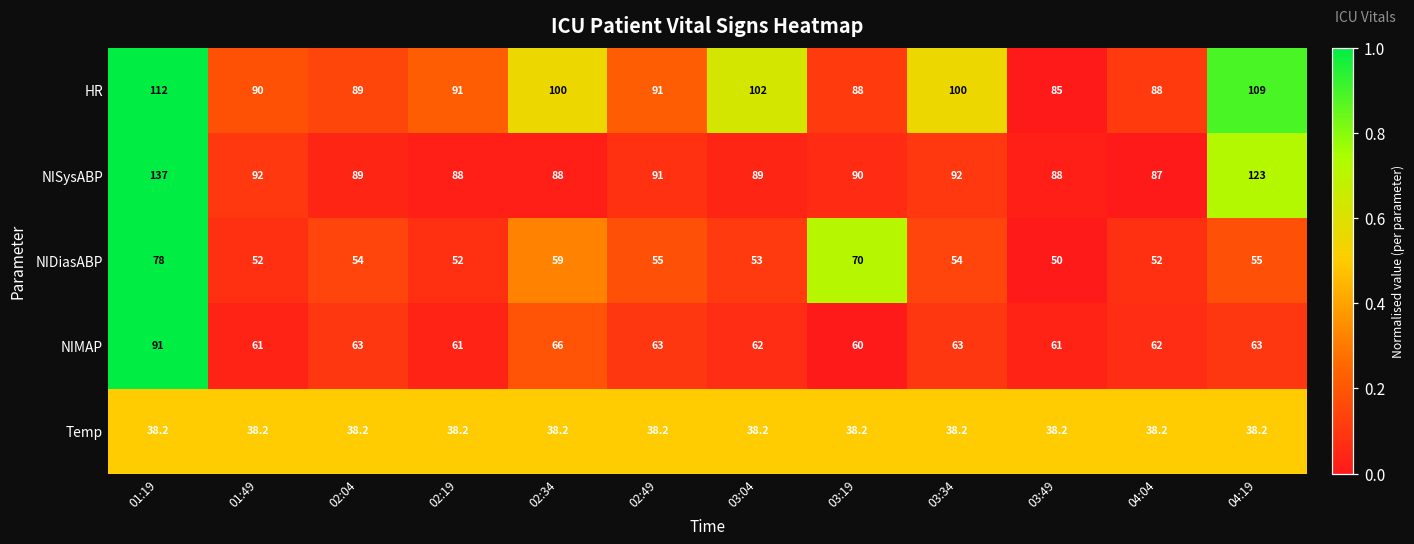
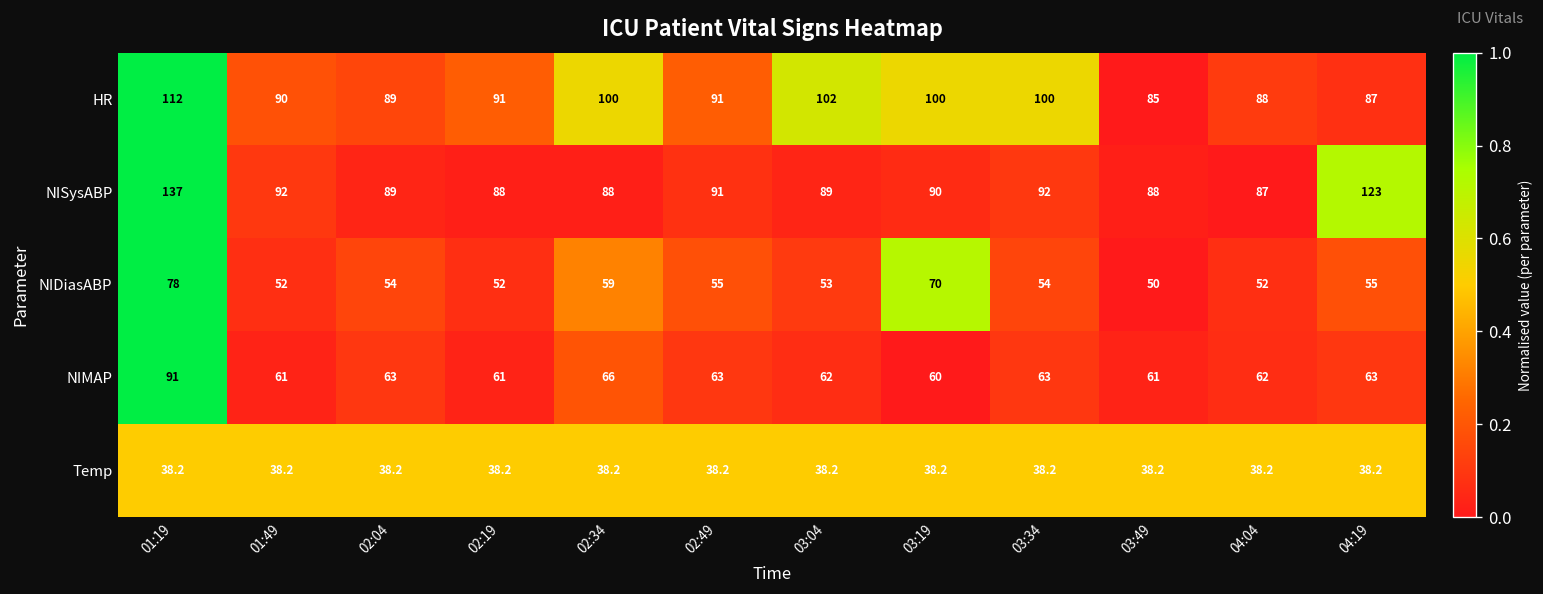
HR, 03:19: 88 -> 100
HR, 04:19: 109 -> 87
